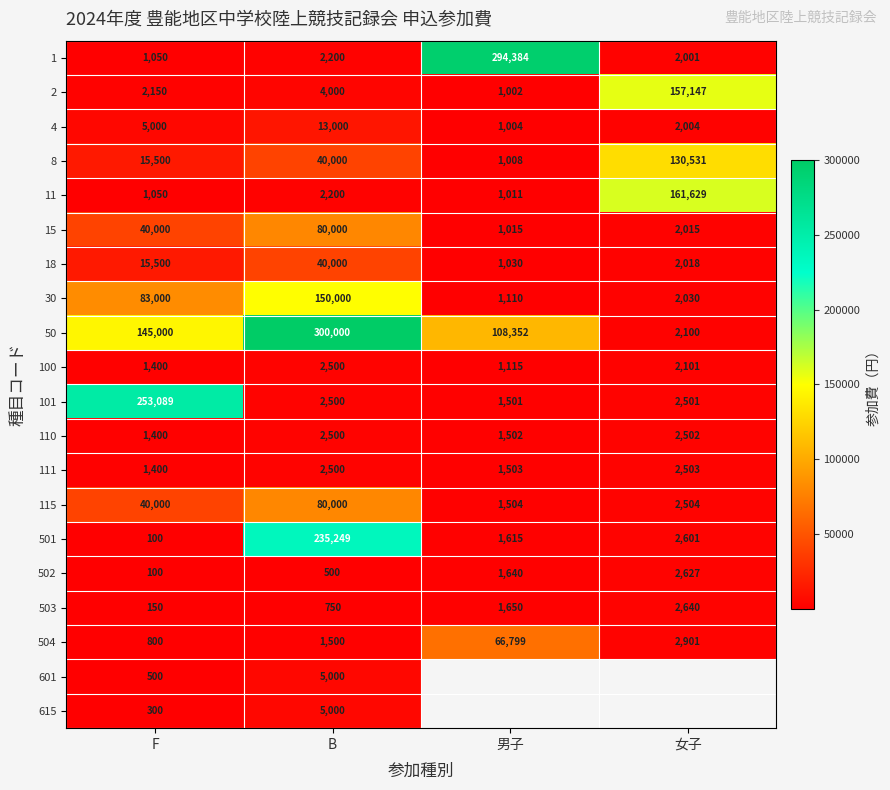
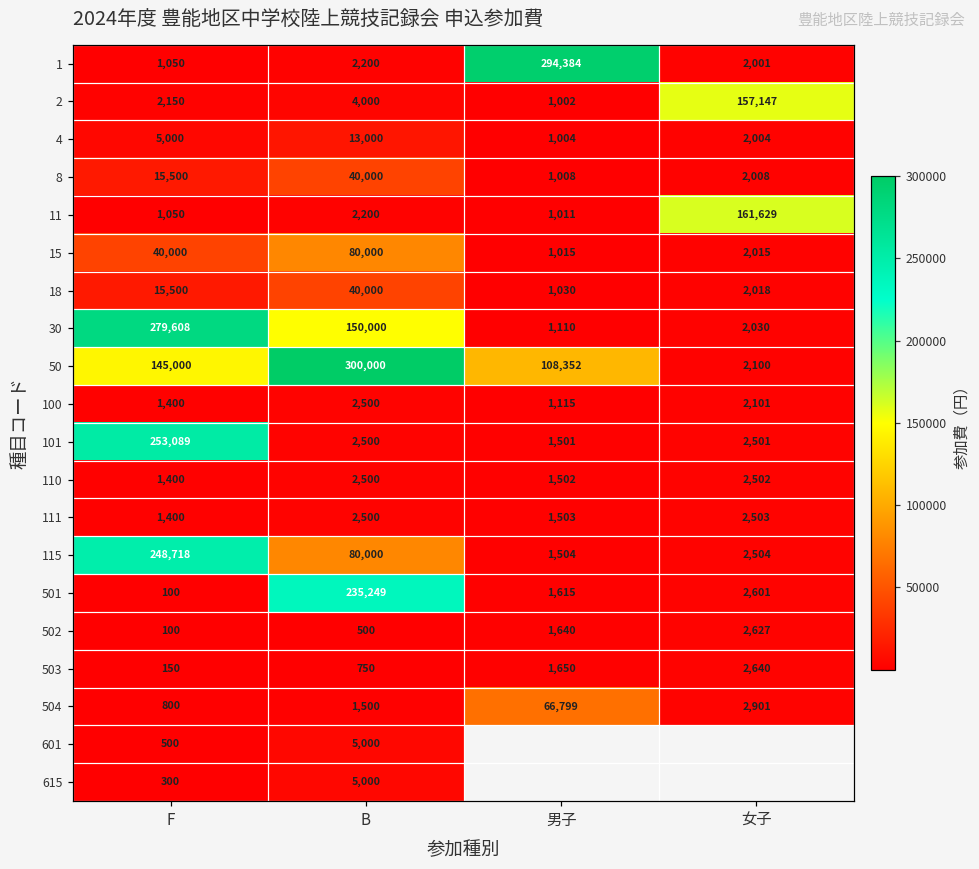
8, 女子: 130,531 -> 2,008
30, F: 83,000 -> 279,608
115, F: 40,000 -> 248,718
